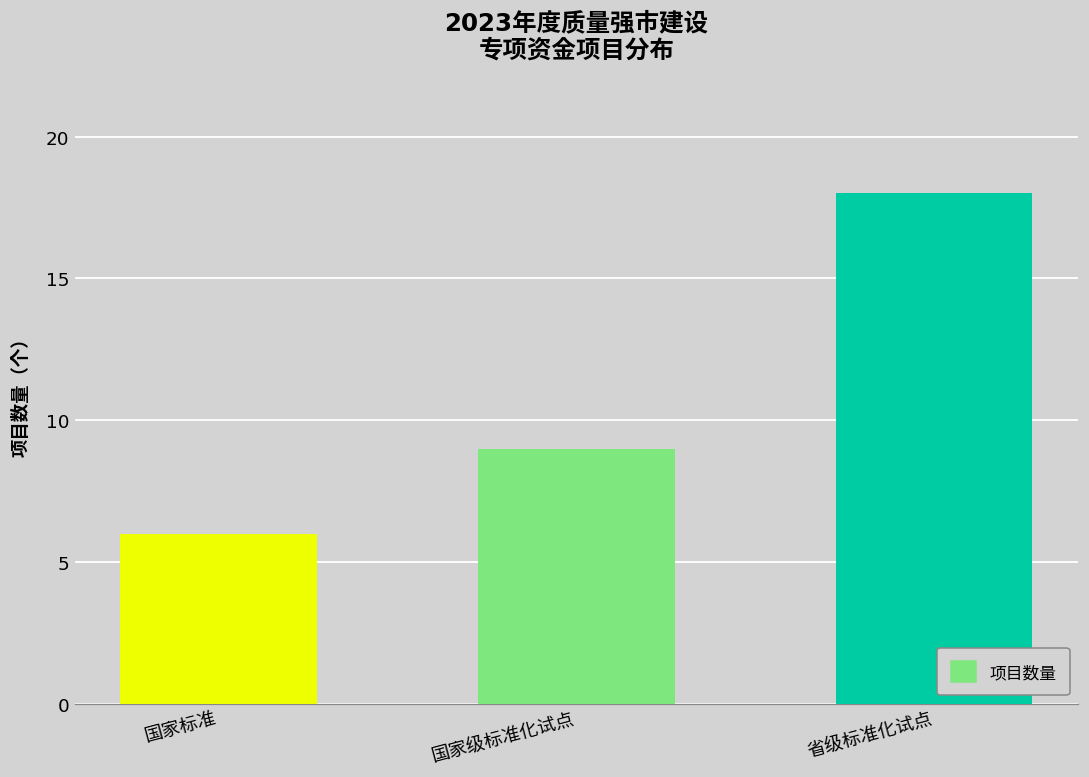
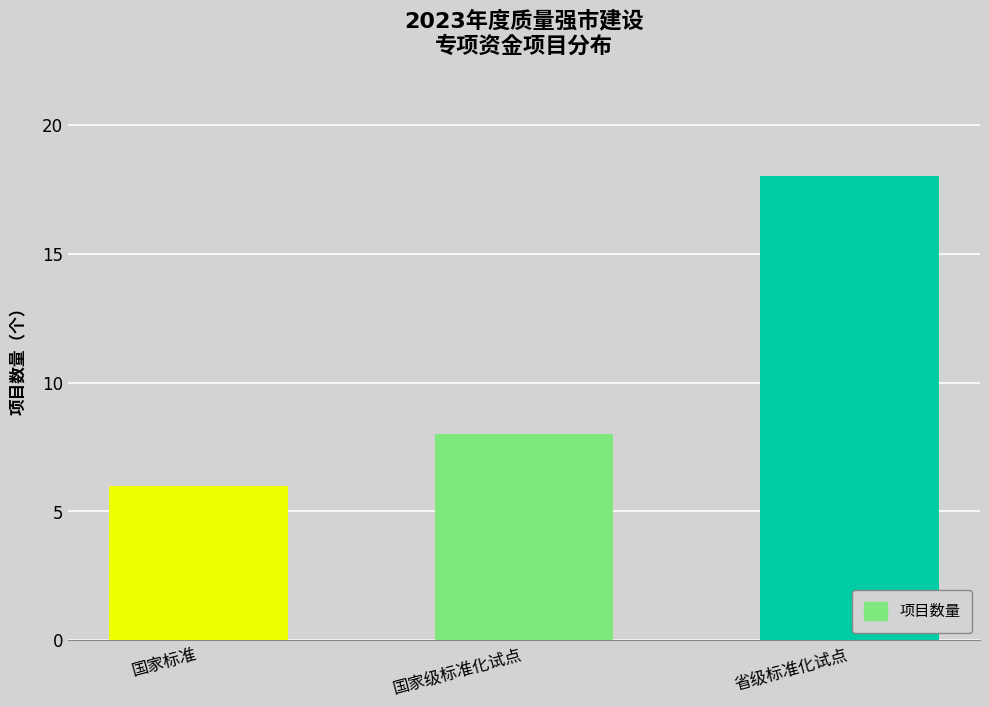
国家级标准化试点: 9 -> 8
